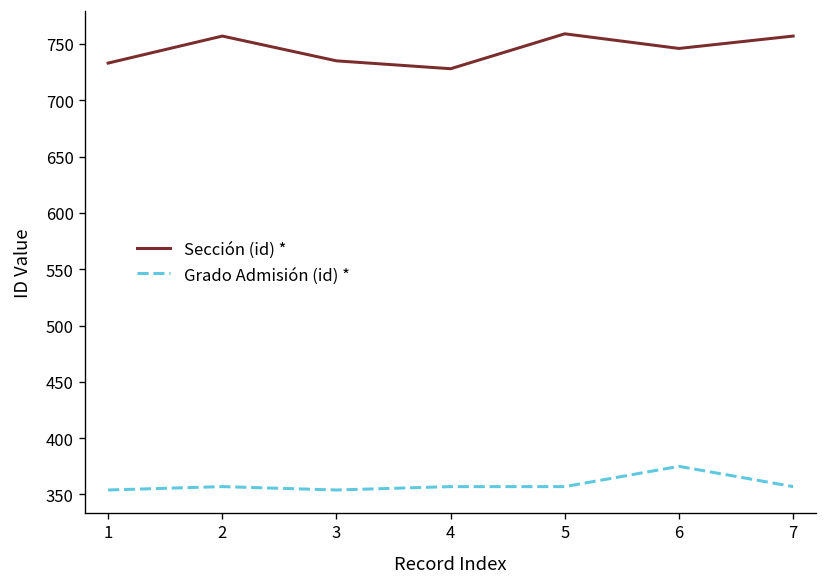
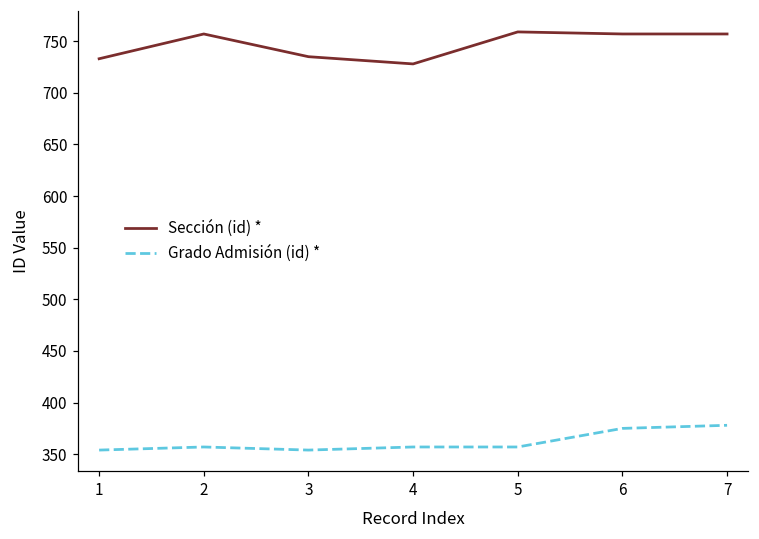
Sección (id) *, 6: 750 -> 760
Grado Admisión (id) *, 7: 360 -> 380
